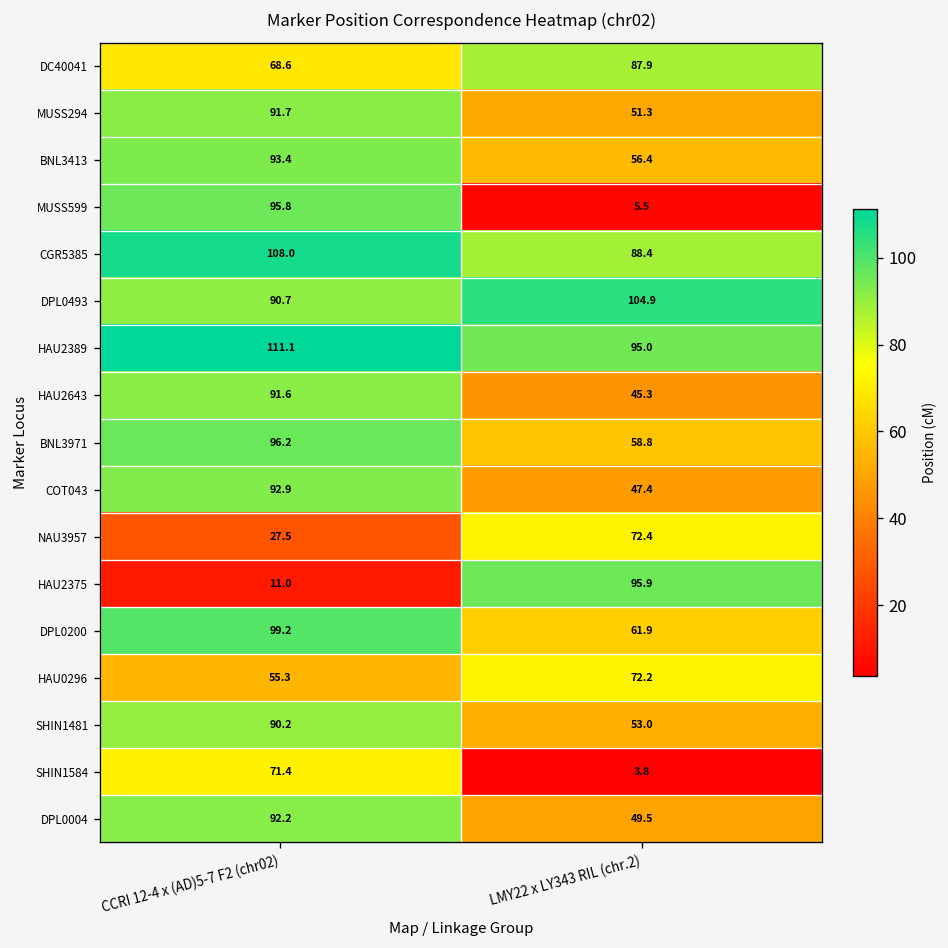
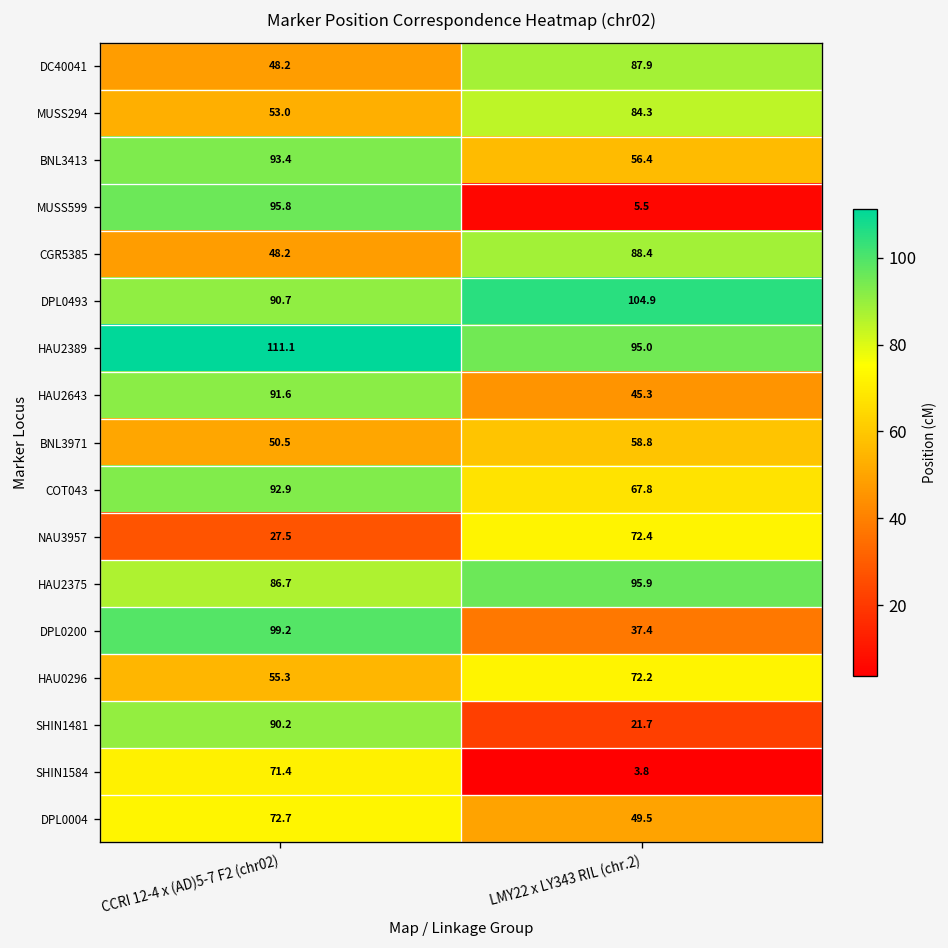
DC40041, CCRI 12-4 x (AD)5-7 F2 (chr02): 68.6 -> 48.2
MUSS294, CCRI 12-4 x (AD)5-7 F2 (chr02): 91.7 -> 53.0
MUSS294, LMY22 x LY343 RIL (chr.2): 51.3 -> 84.3
CGR5385, CCRI 12-4 x (AD)5-7 F2 (chr02): 108.0 -> 48.2
BNL3971, CCRI 12-4 x (AD)5-7 F2 (chr02): 96.2 -> 50.5
COT043, LMY22 x LY343 RIL (chr.2): 47.4 -> 67.8
HAU2375, CCRI 12-4 x (AD)5-7 F2 (chr02): 11.0 -> 86.7
DPL0200, LMY22 x LY343 RIL (chr.2): 61.9 -> 37.4
SHIN1481, LMY22 x LY343 RIL (chr.2): 53.0 -> 21.7
DPL0004, CCRI 12-4 x (AD)5-7 F2 (chr02): 92.2 -> 72.7
